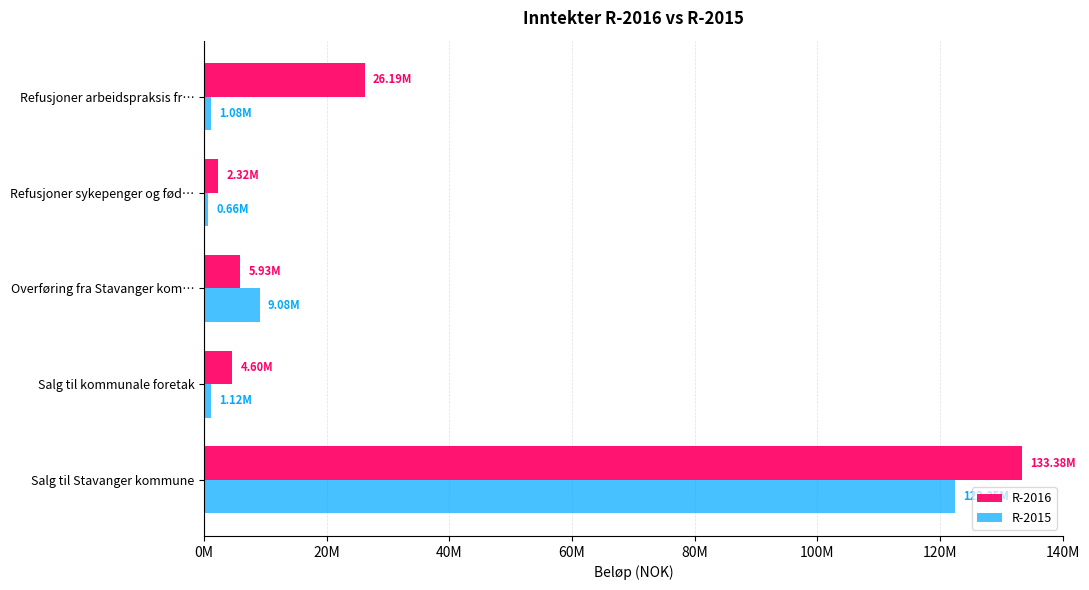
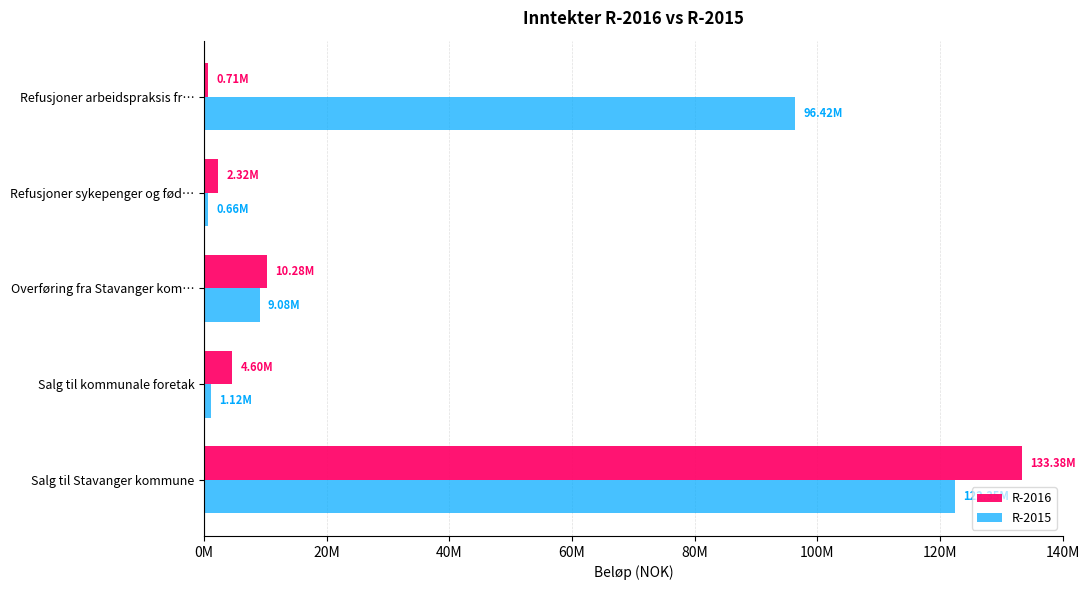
R-2016, Refusjoner arbeidspraksis fr…: 26.19M -> 0.71M
R-2015, Refusjoner arbeidspraksis fr…: 1.08M -> 96.42M
R-2016, Overføring fra Stavanger kom…: 5.93M -> 10.28M
